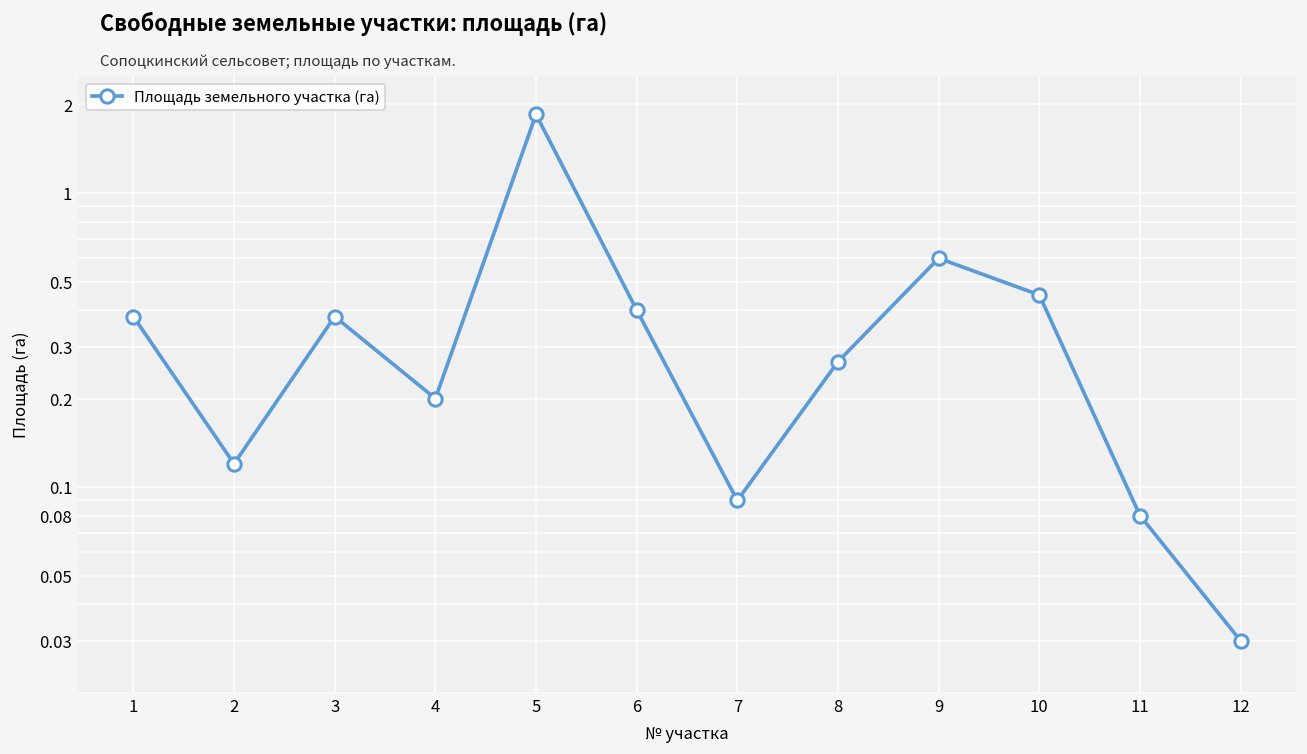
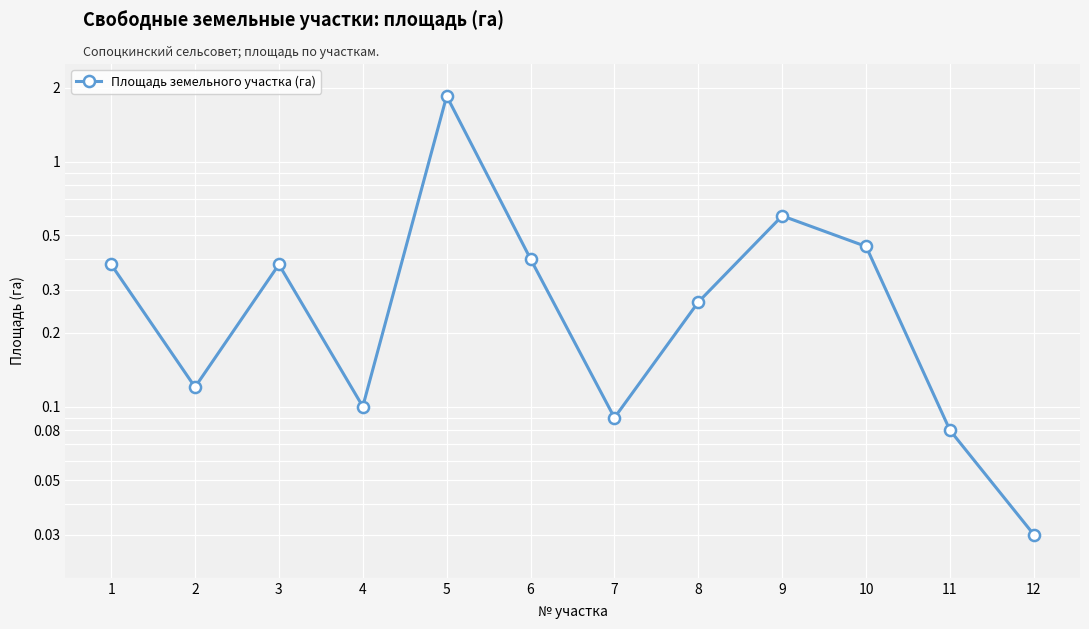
4: 0.2 -> 0.1
